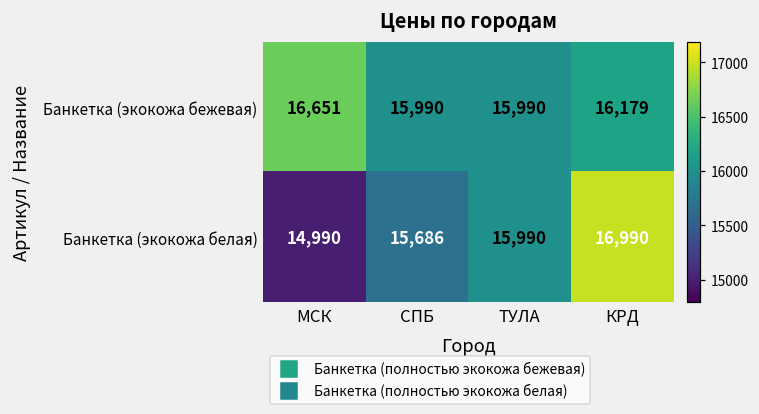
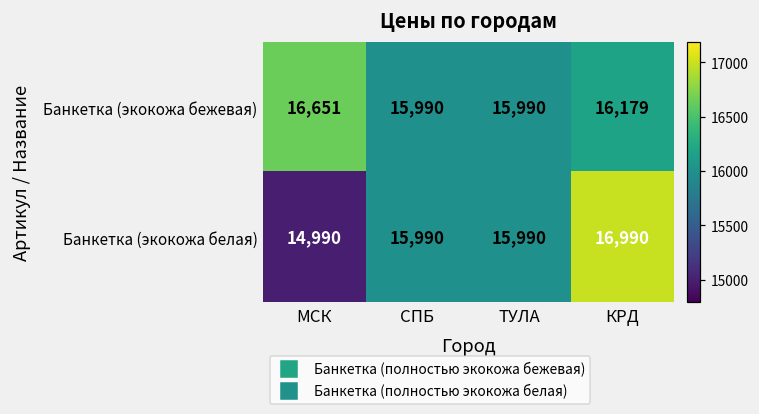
Банкетка (экокожа белая), СПБ: 15,686 -> 15,990
